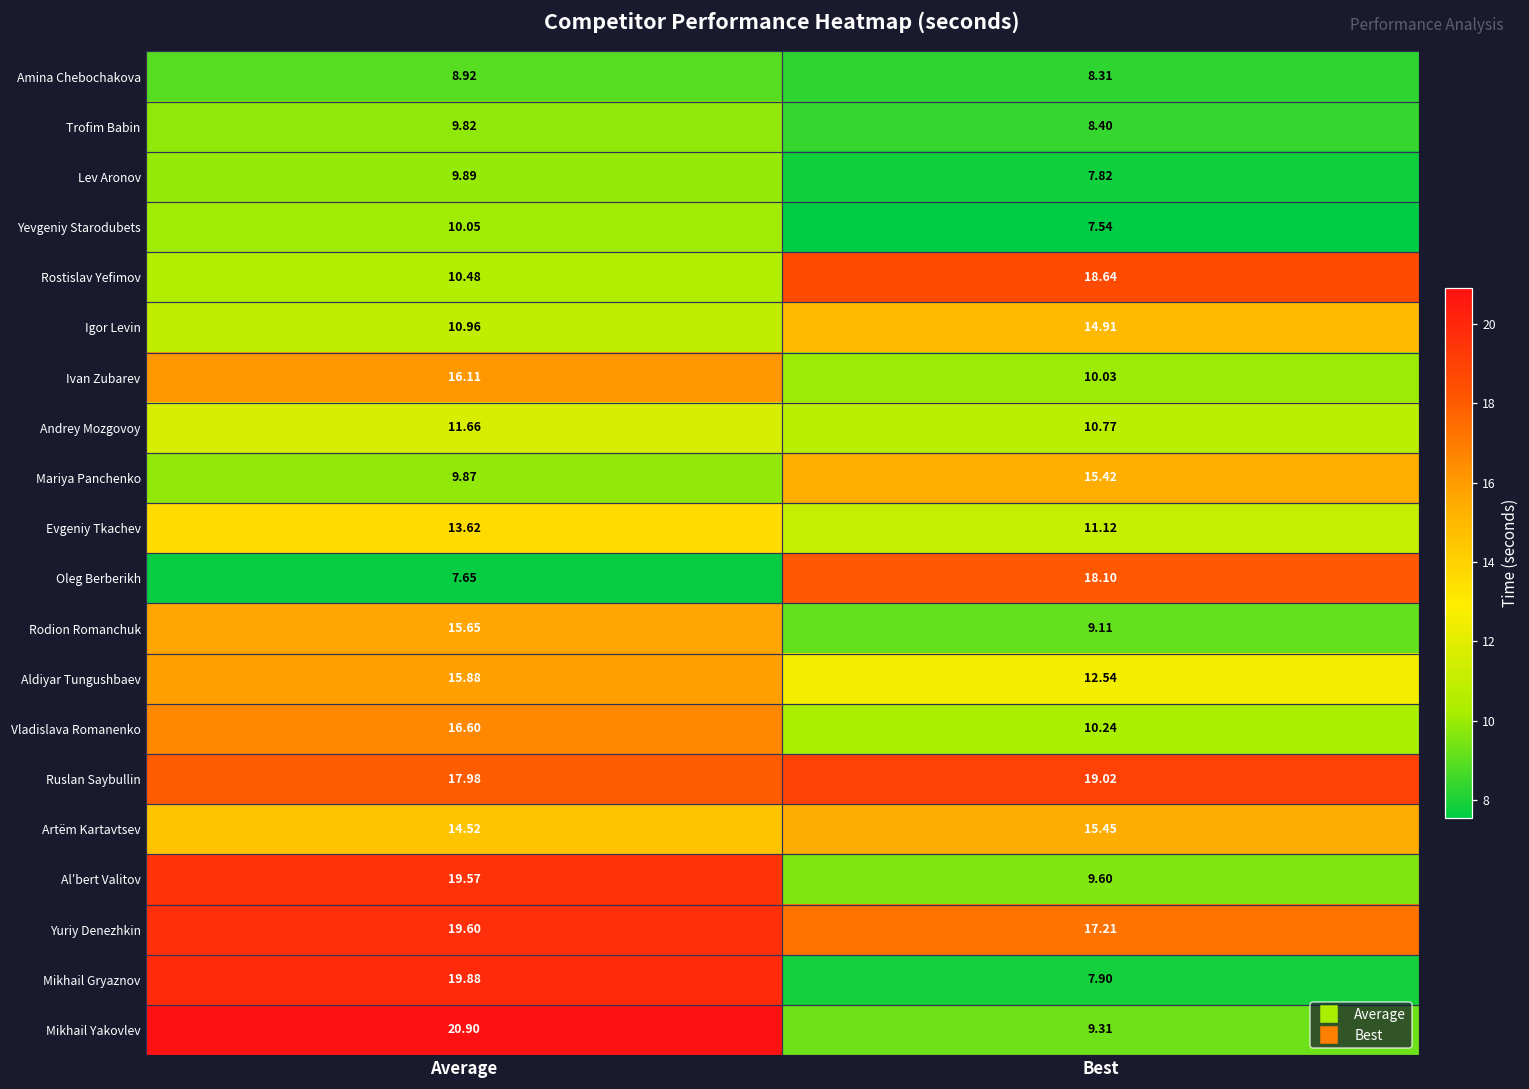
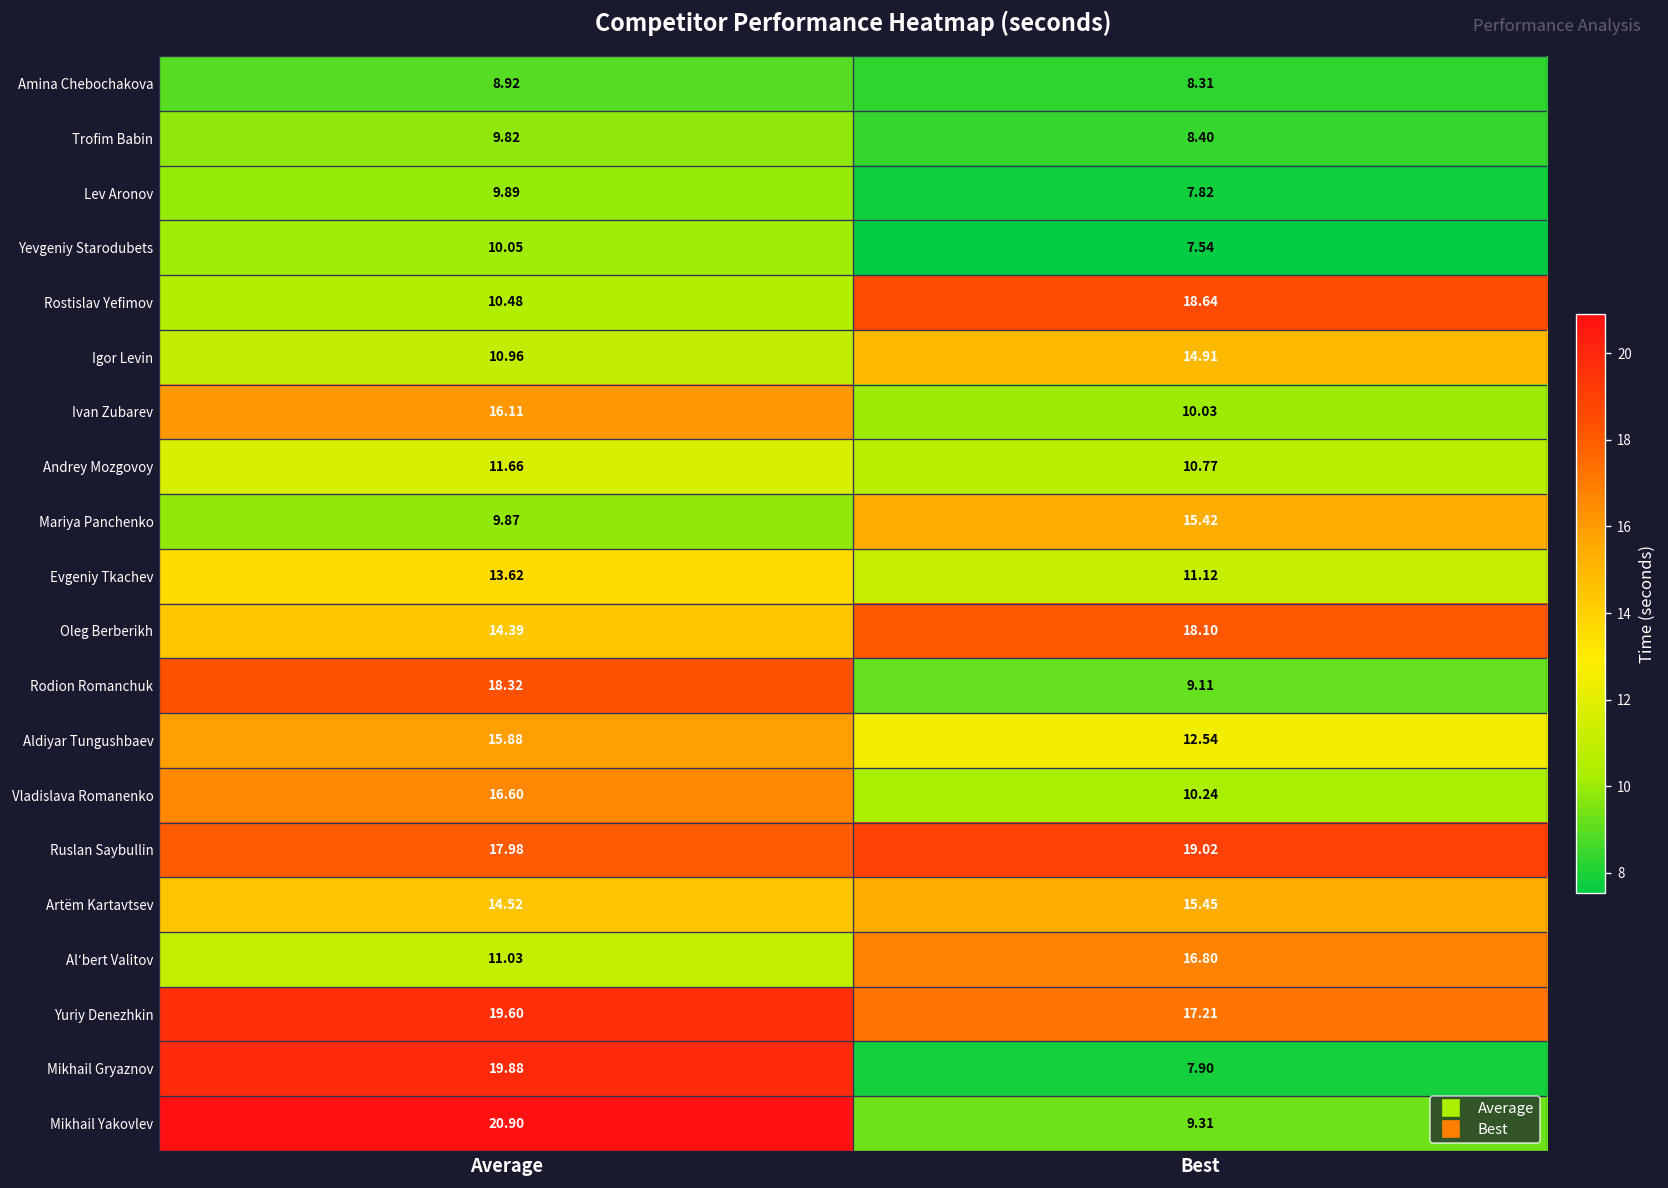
Oleg Berberikh, Average: 7.65 -> 14.39
Rodion Romanchuk, Average: 15.65 -> 18.32
Alʹbert Valitov, Average: 19.57 -> 11.03
Alʹbert Valitov, Best: 9.60 -> 16.80
